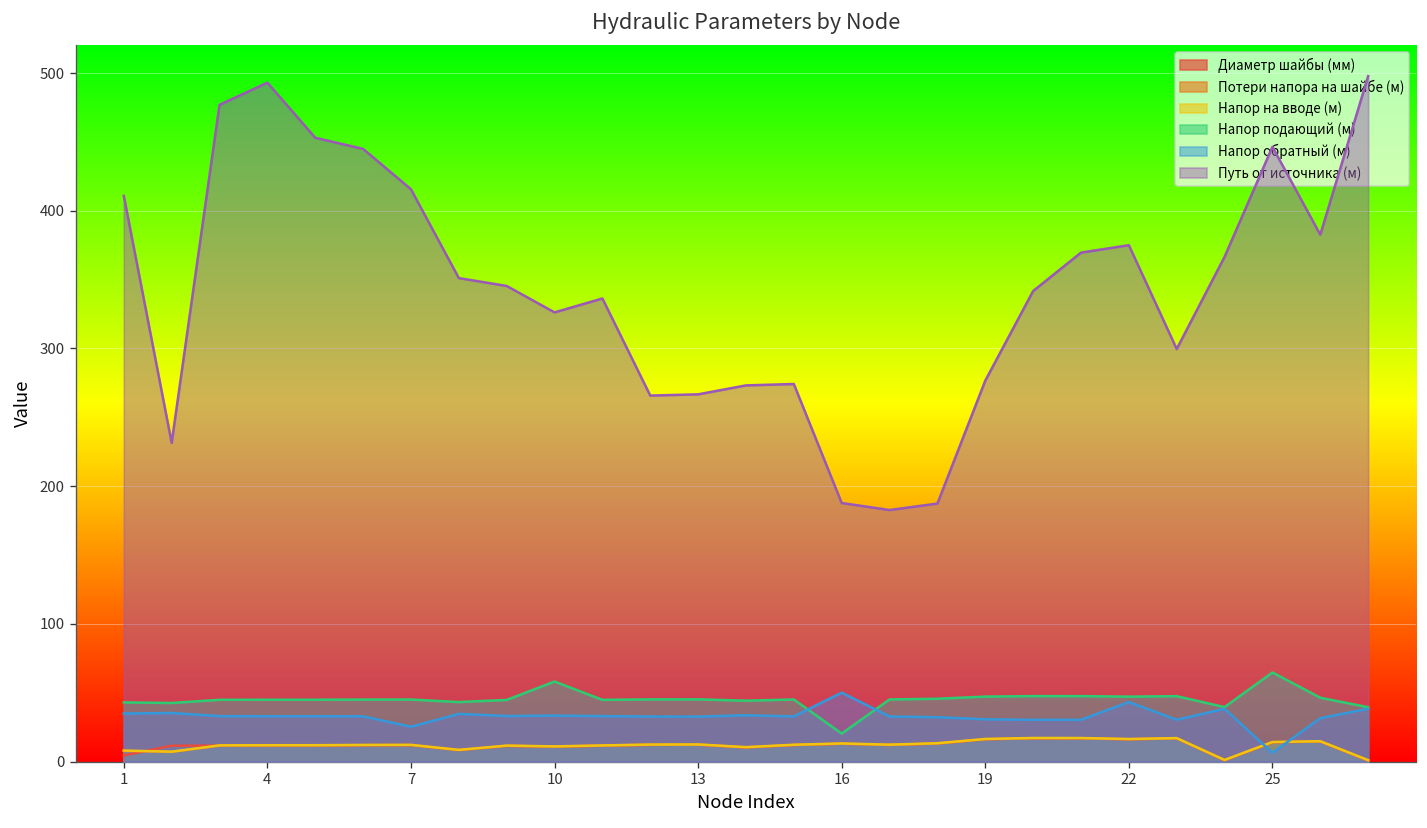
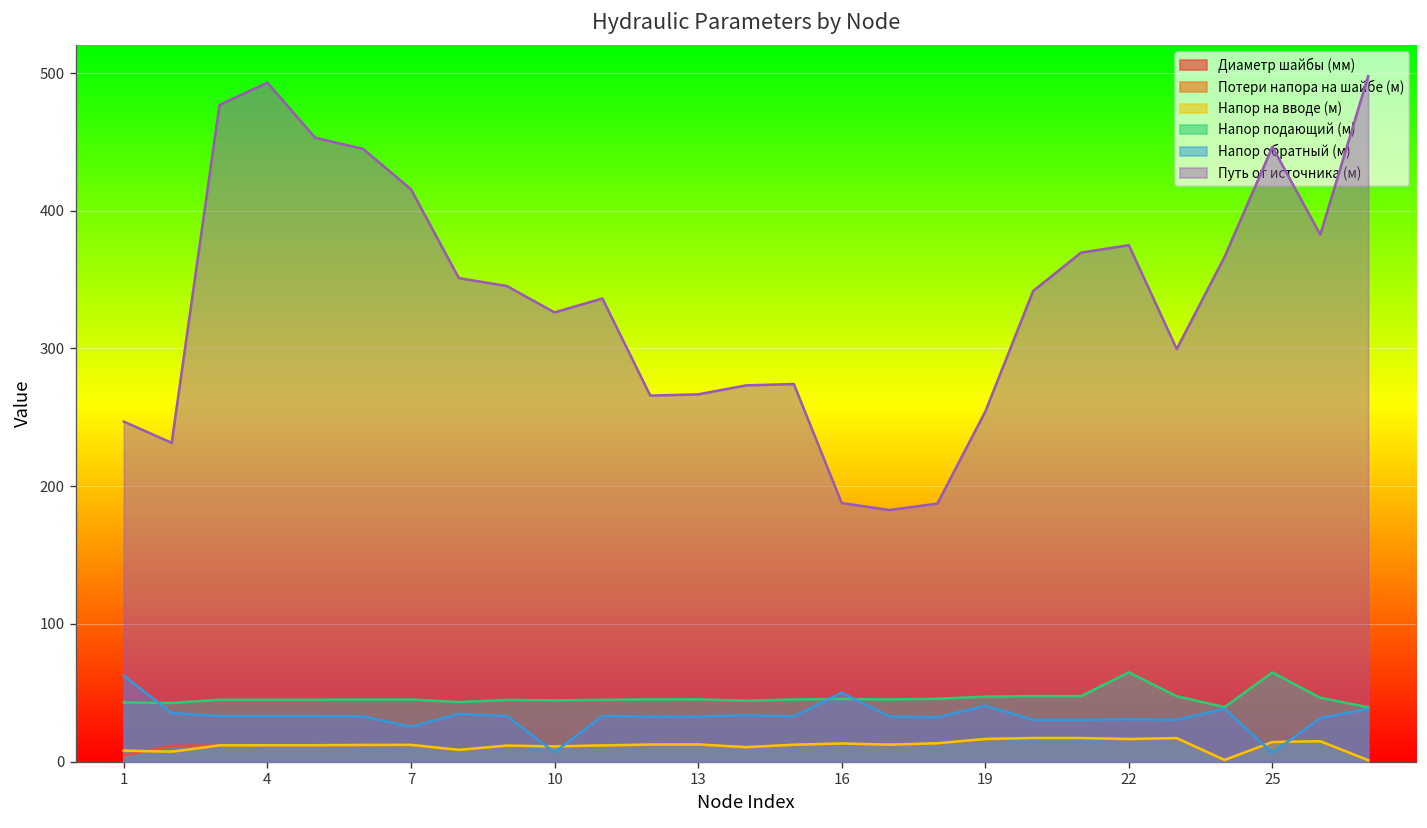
Напор обратный (м), 1: 35 -> 63
Путь от источника (м), 1: 411 -> 247
Напор подающий (м), 10: 58 -> 45
Напор обратный (м), 10: 33 -> 7
Напор подающий (м), 16: 20 -> 46
Напор обратный (м), 19: 31 -> 41
Путь от источника (м), 19: 277 -> 254
Напор подающий (м), 22: 47 -> 65
Напор обратный (м), 22: 43 -> 31
